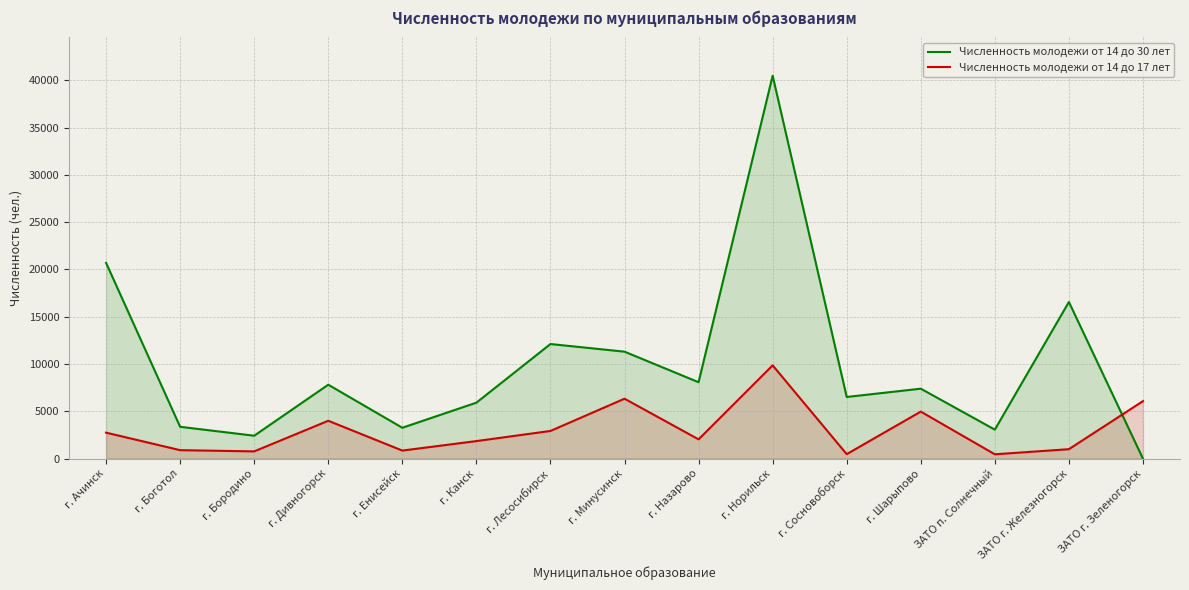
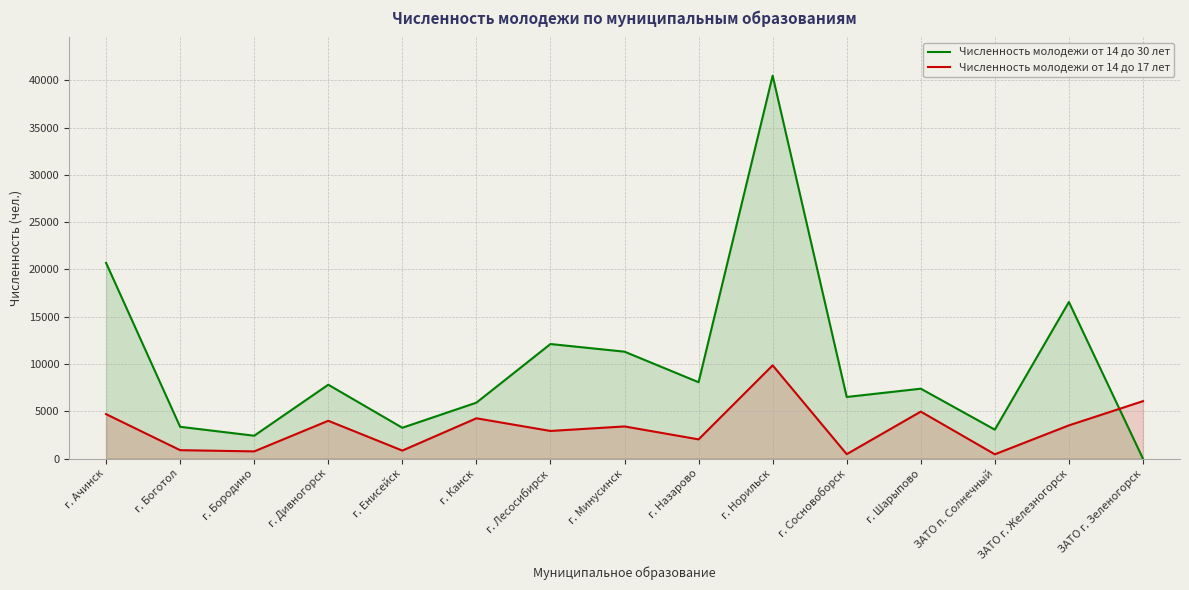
Численность молодежи от 14 до 17 лет, г. Ачинск: 3000 -> 5000
Численность молодежи от 14 до 17 лет, г. Канск: 2000 -> 4000
Численность молодежи от 14 до 17 лет, г. Минусинск: 6000 -> 3000
Численность молодежи от 14 до 17 лет, ЗАТО г. Железногорск: 1000 -> 4000
